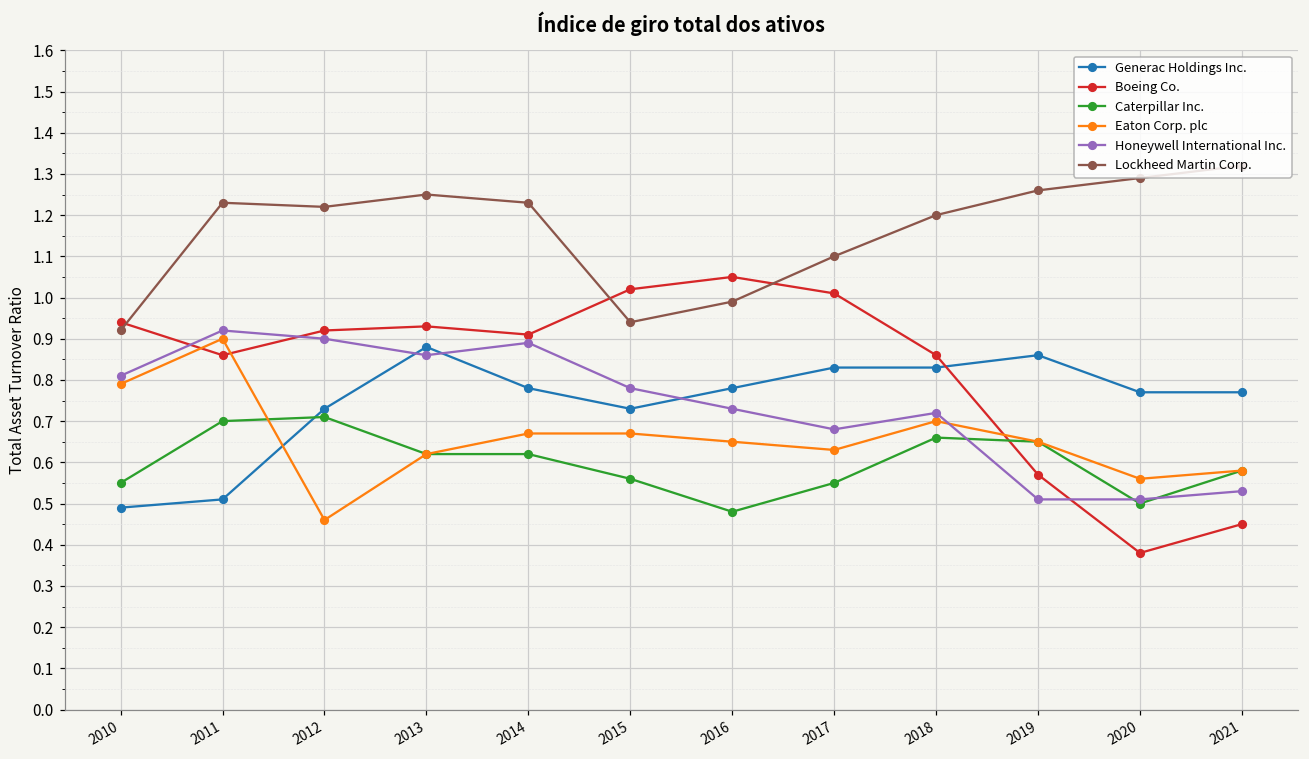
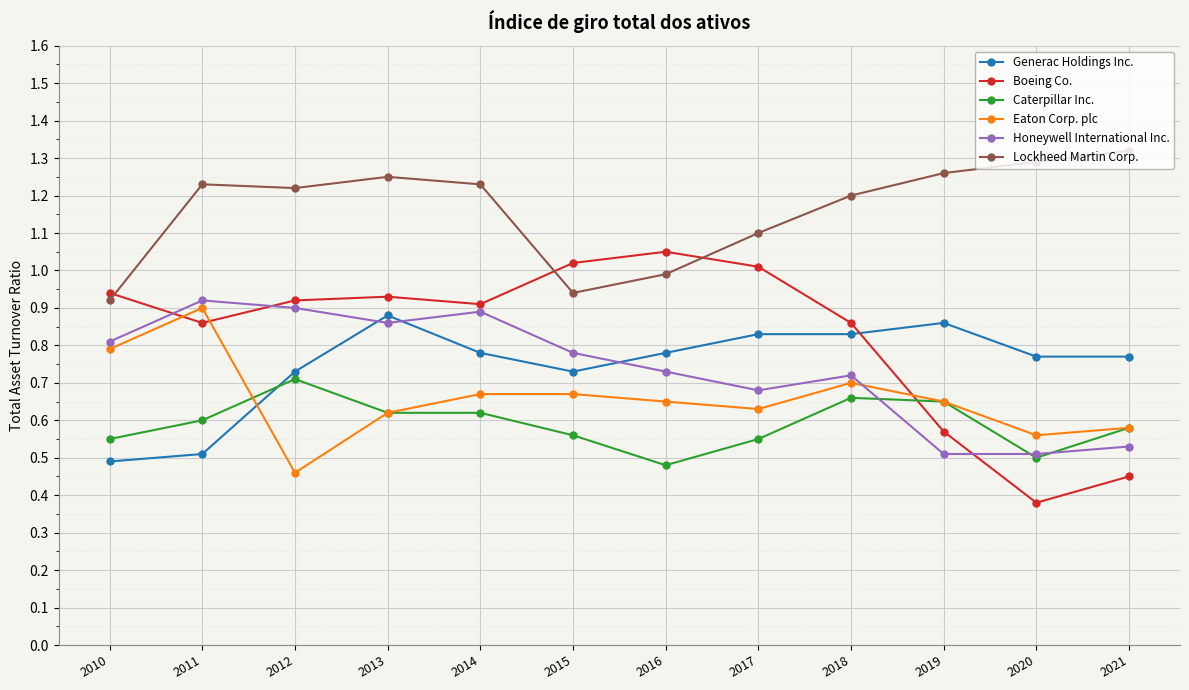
Caterpillar Inc., 2011: 0.7 -> 0.6
